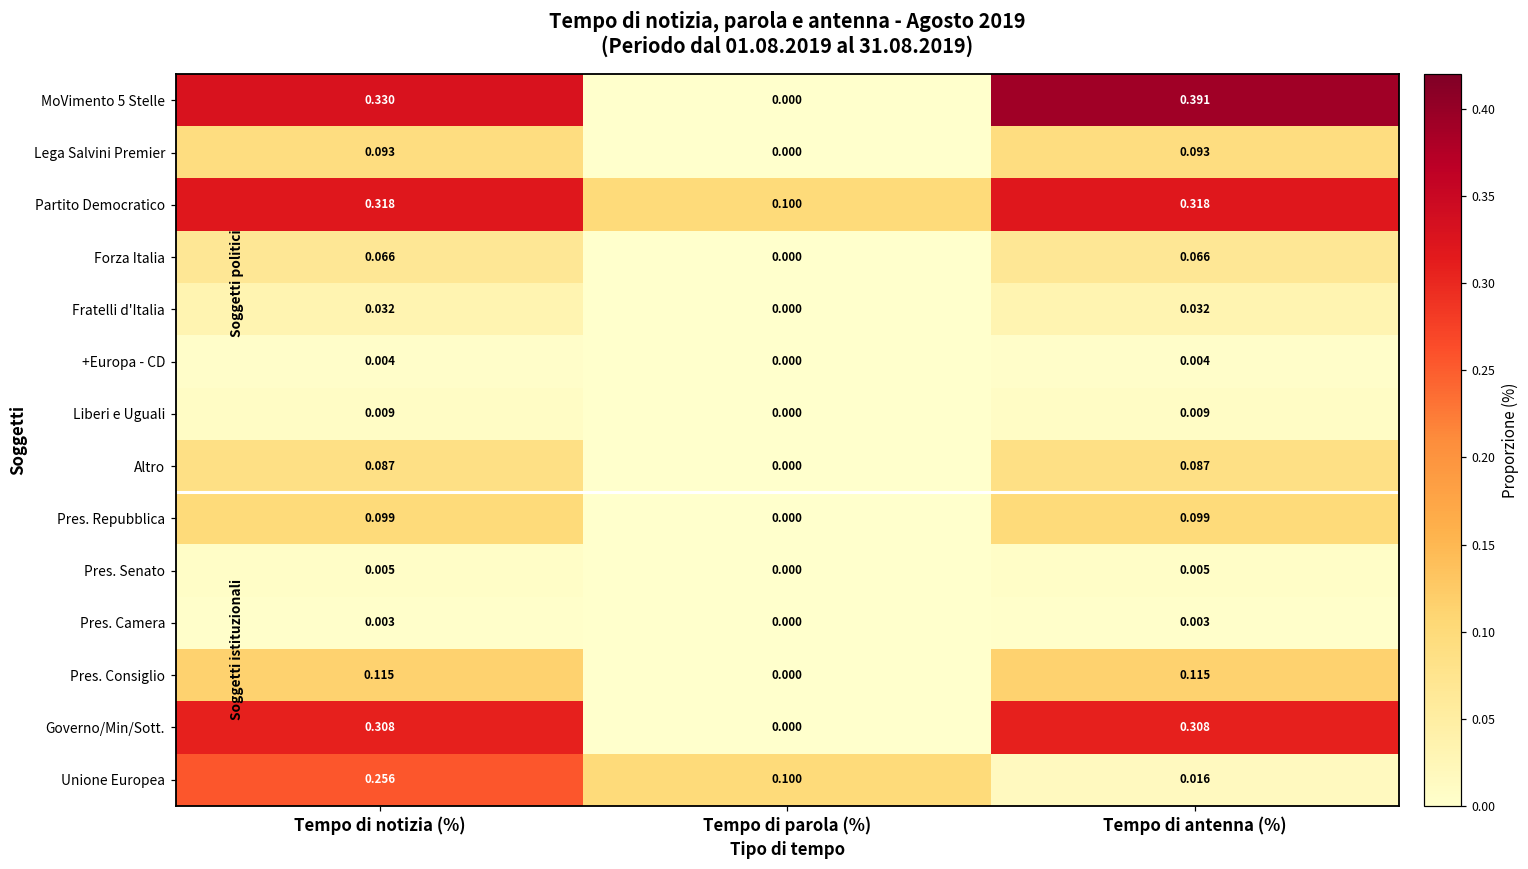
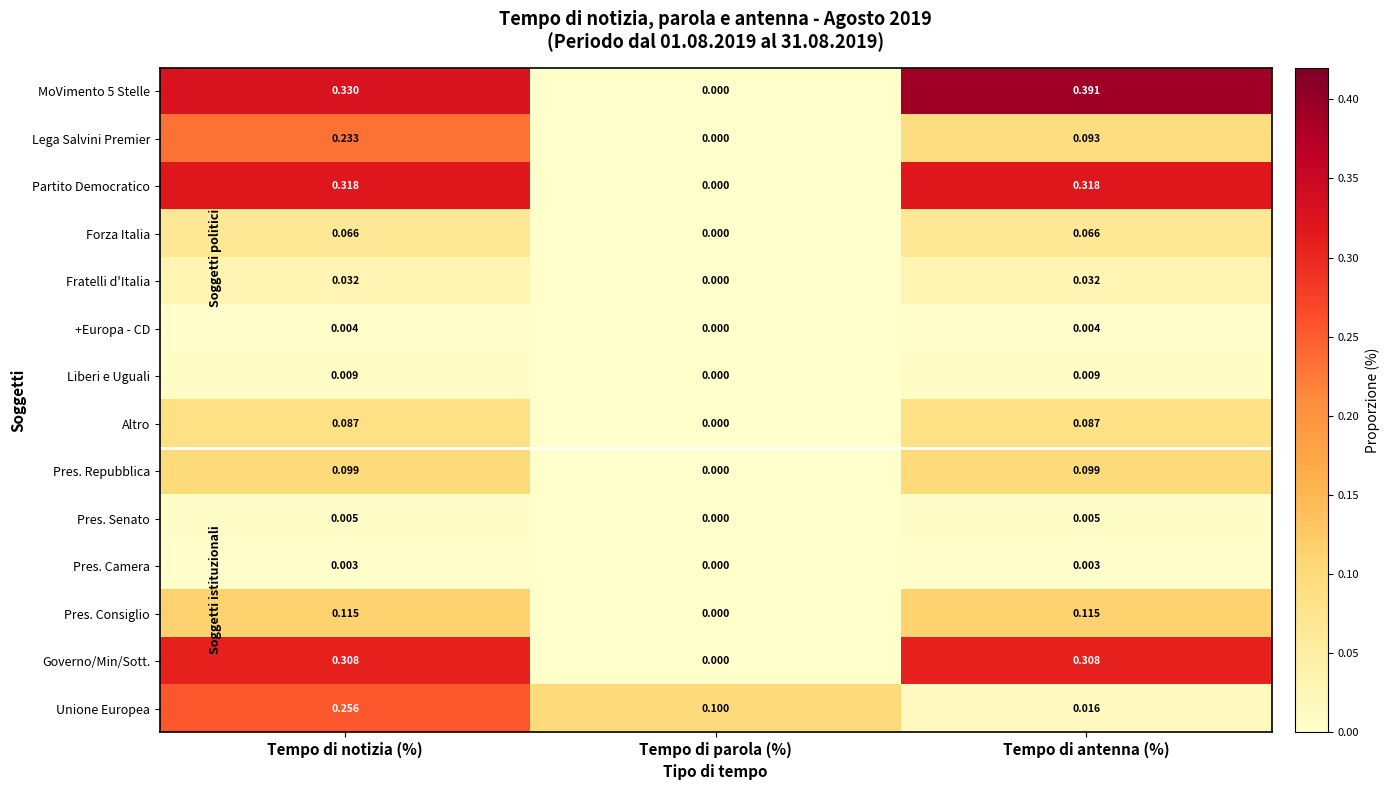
Lega Salvini Premier, Tempo di notizia (%): 0.093 -> 0.233
Partito Democratico, Tempo di parola (%): 0.100 -> 0.000
